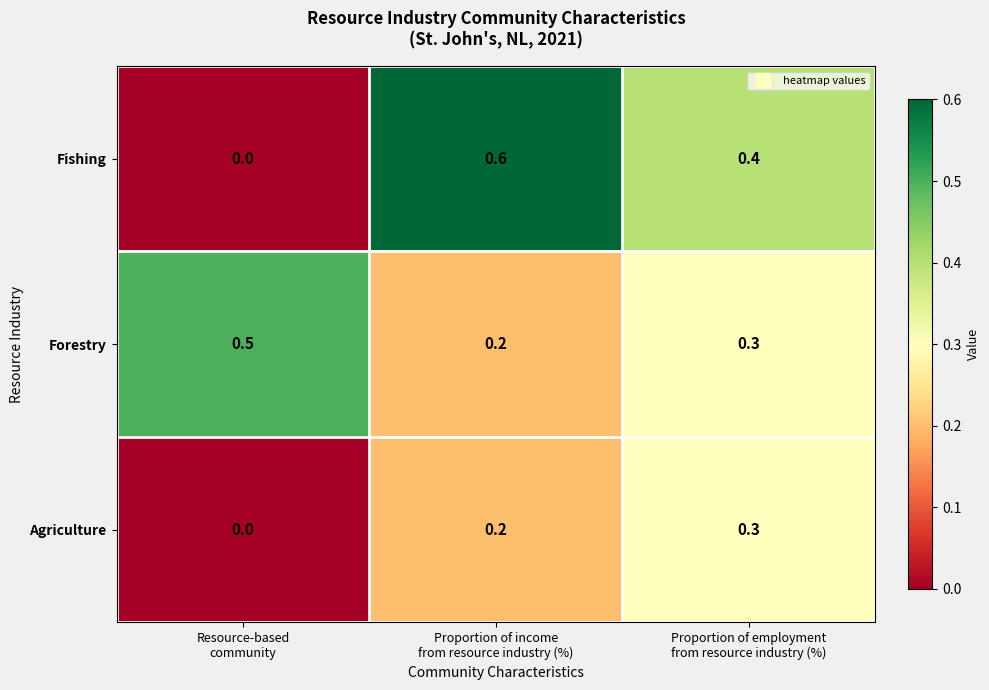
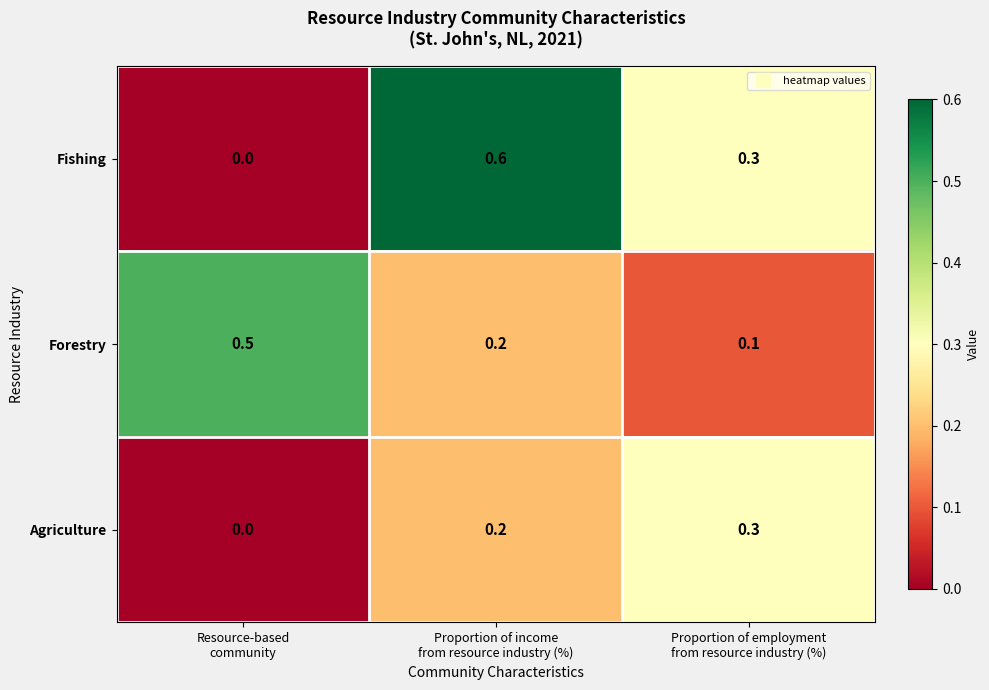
Fishing, Proportion of employment from resource industry (%): 0.4 -> 0.3
Forestry, Proportion of employment from resource industry (%): 0.3 -> 0.1
